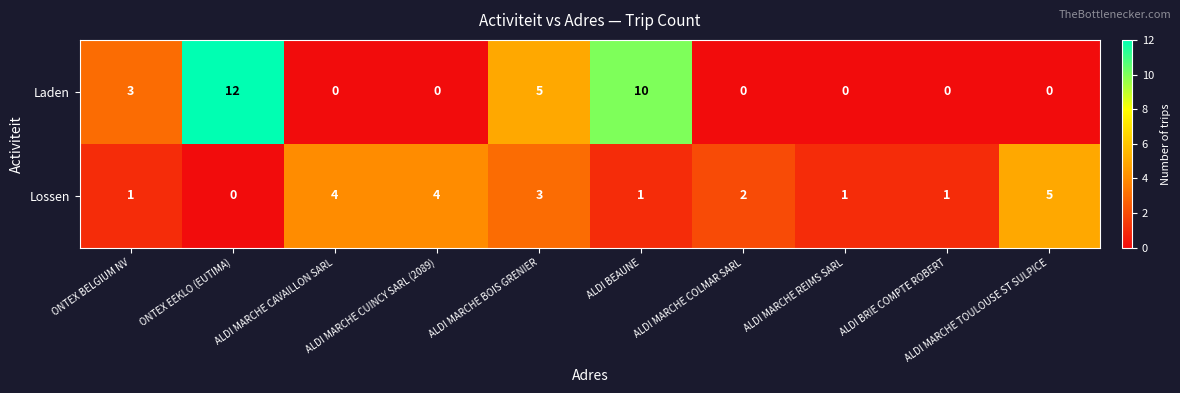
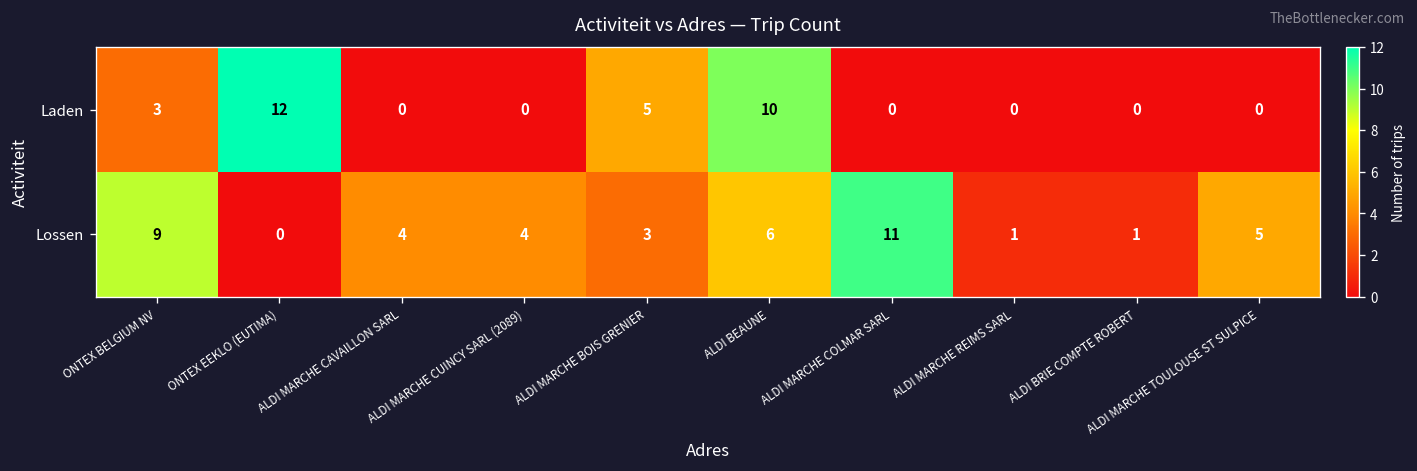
Lossen, ONTEX BELGIUM NV: 1 -> 9
Lossen, ALDI BEAUNE: 1 -> 6
Lossen, ALDI MARCHE COLMAR SARL: 2 -> 11
